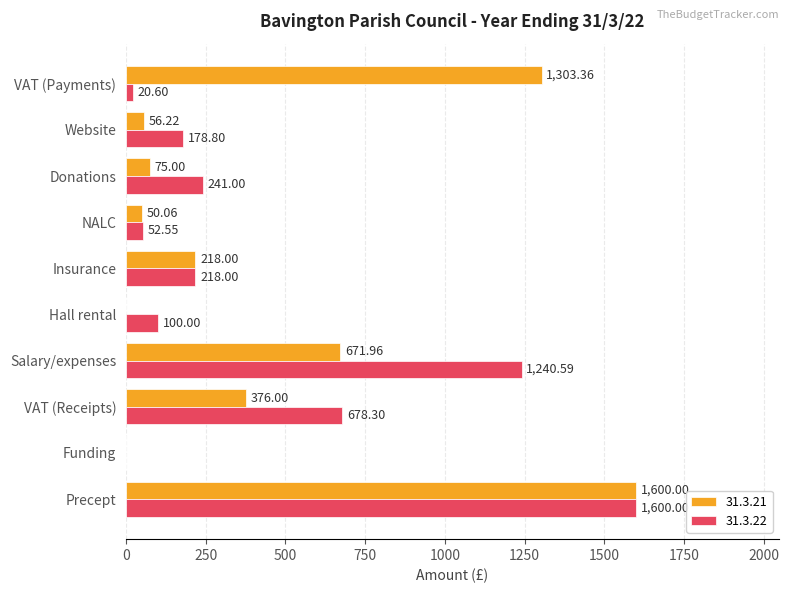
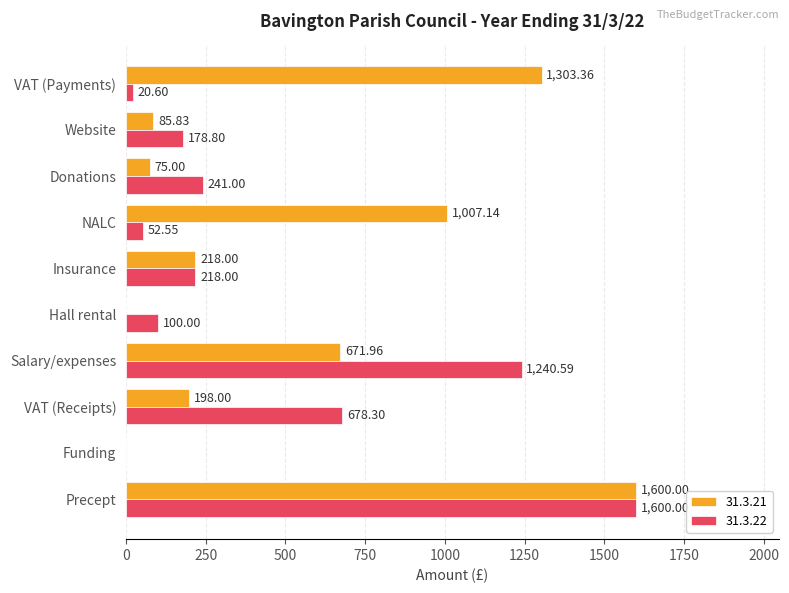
31.3.21, Website: 56.22 -> 85.83
31.3.21, NALC: 50.06 -> 1,007.14
31.3.21, VAT (Receipts): 376.00 -> 198.00
